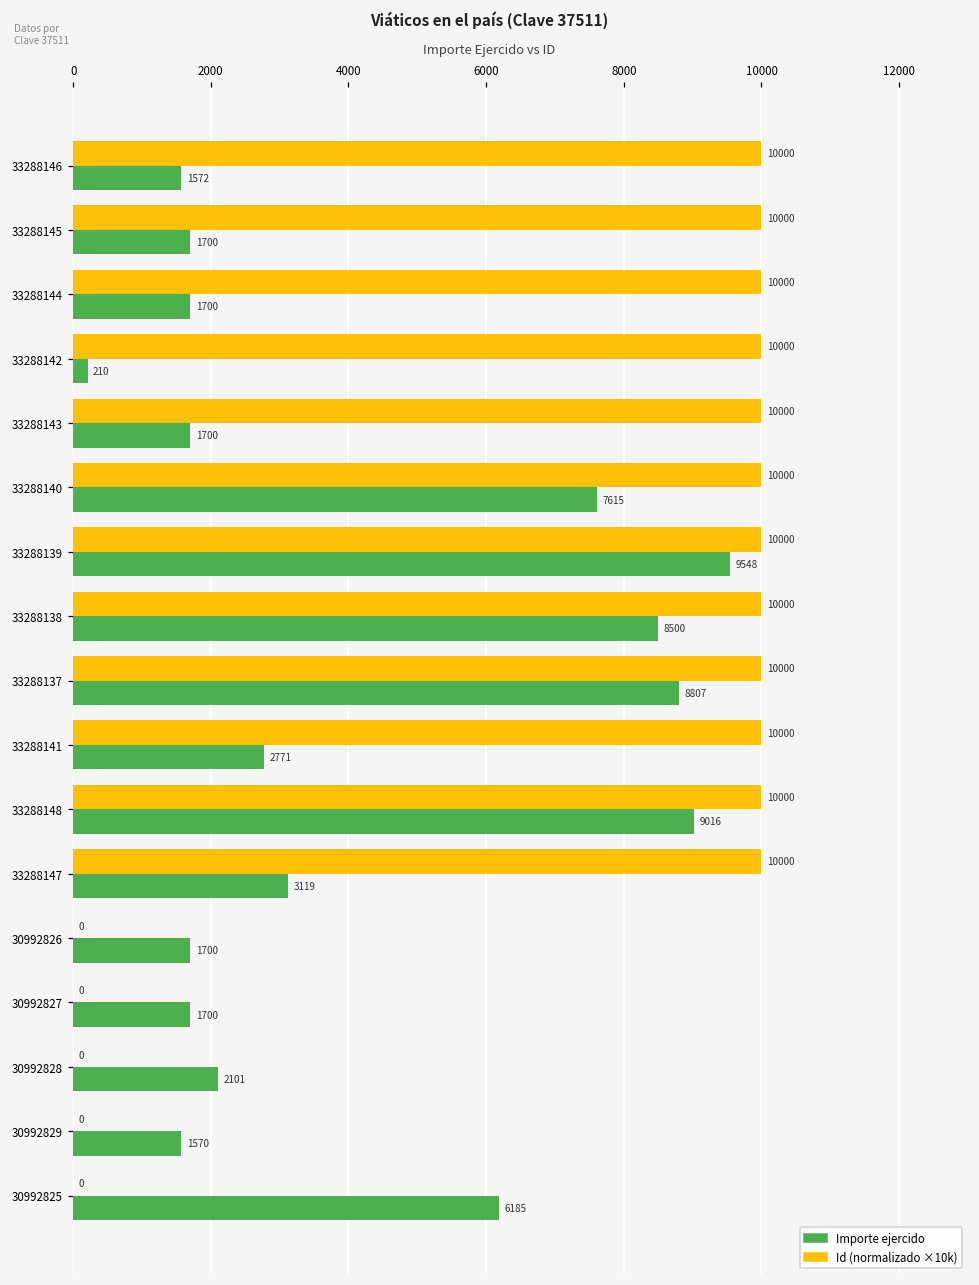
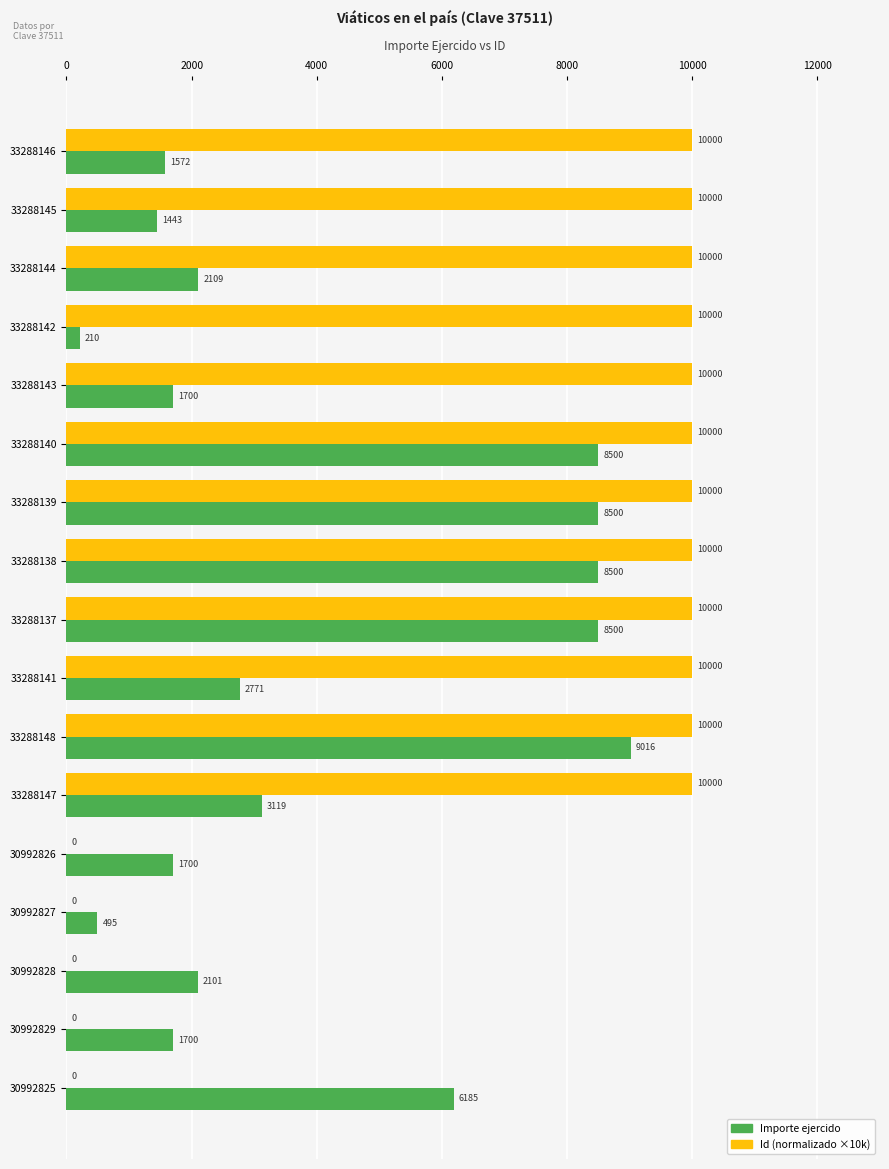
Importe ejercido, 33288145: 1700 -> 1443
Importe ejercido, 33288144: 1700 -> 2109
Importe ejercido, 33288140: 7615 -> 8500
Importe ejercido, 33288139: 9548 -> 8500
Importe ejercido, 33288137: 8807 -> 8500
Importe ejercido, 30992827: 1700 -> 495
Importe ejercido, 30992829: 1570 -> 1700
